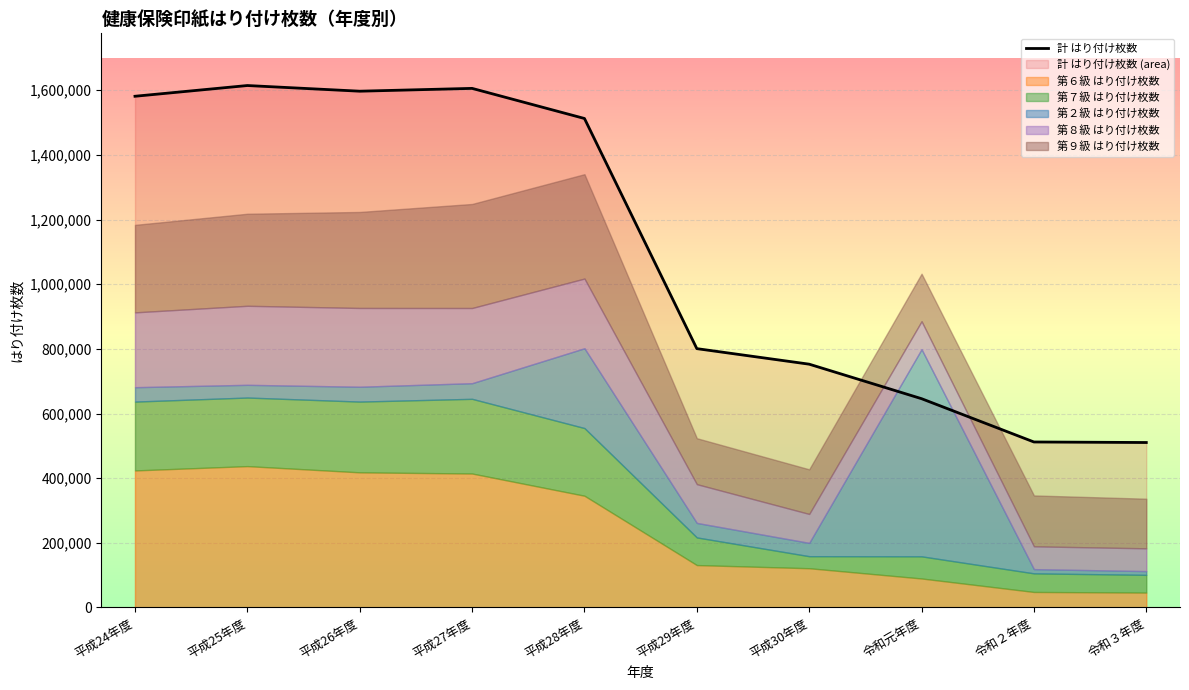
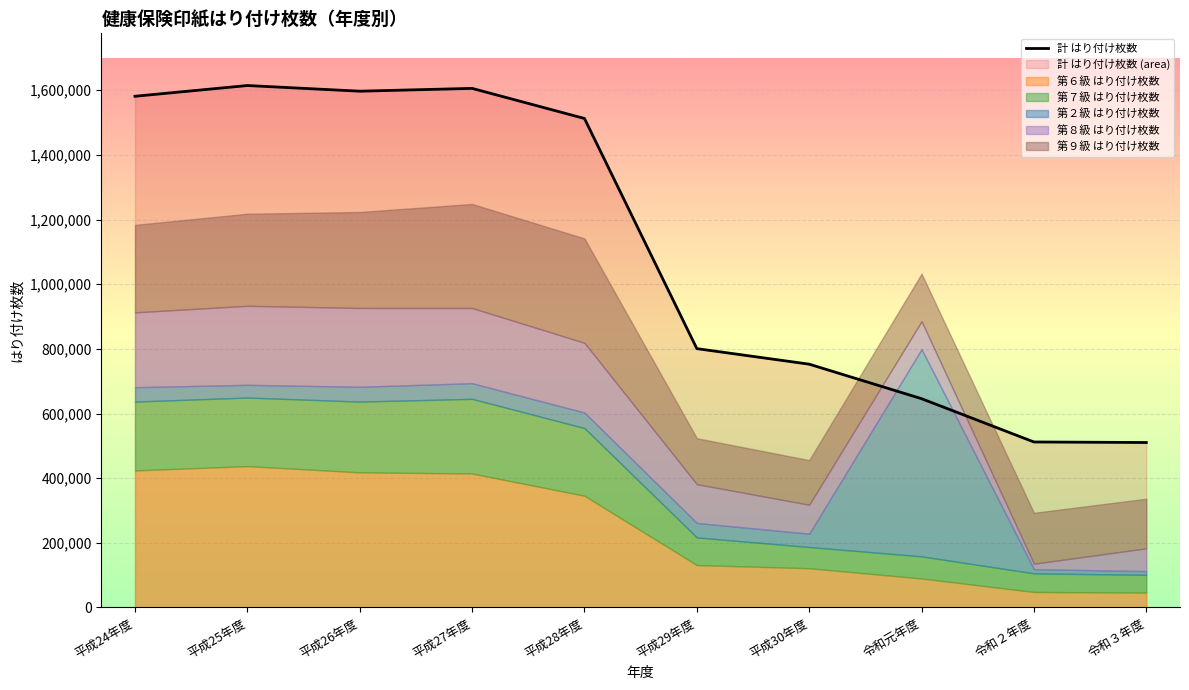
第２級 はり付け枚数, 平成28年度: 250,000 -> 50,000
第７級 はり付け枚数, 平成30年度: 40,000 -> 70,000
第８級 はり付け枚数, 令和２年度: 70,000 -> 20,000
